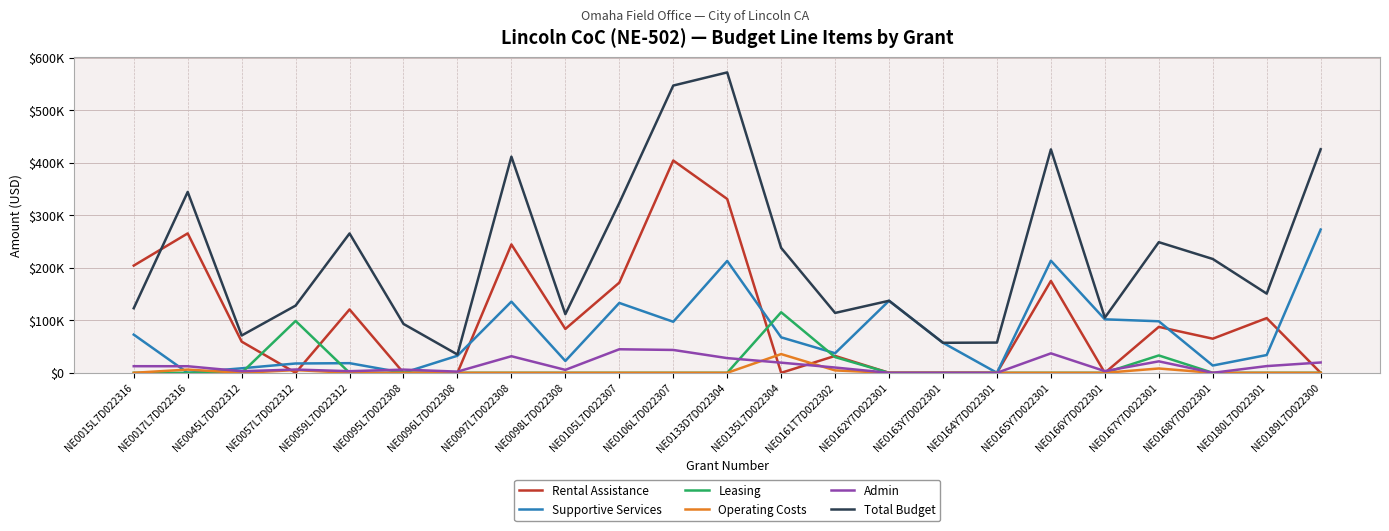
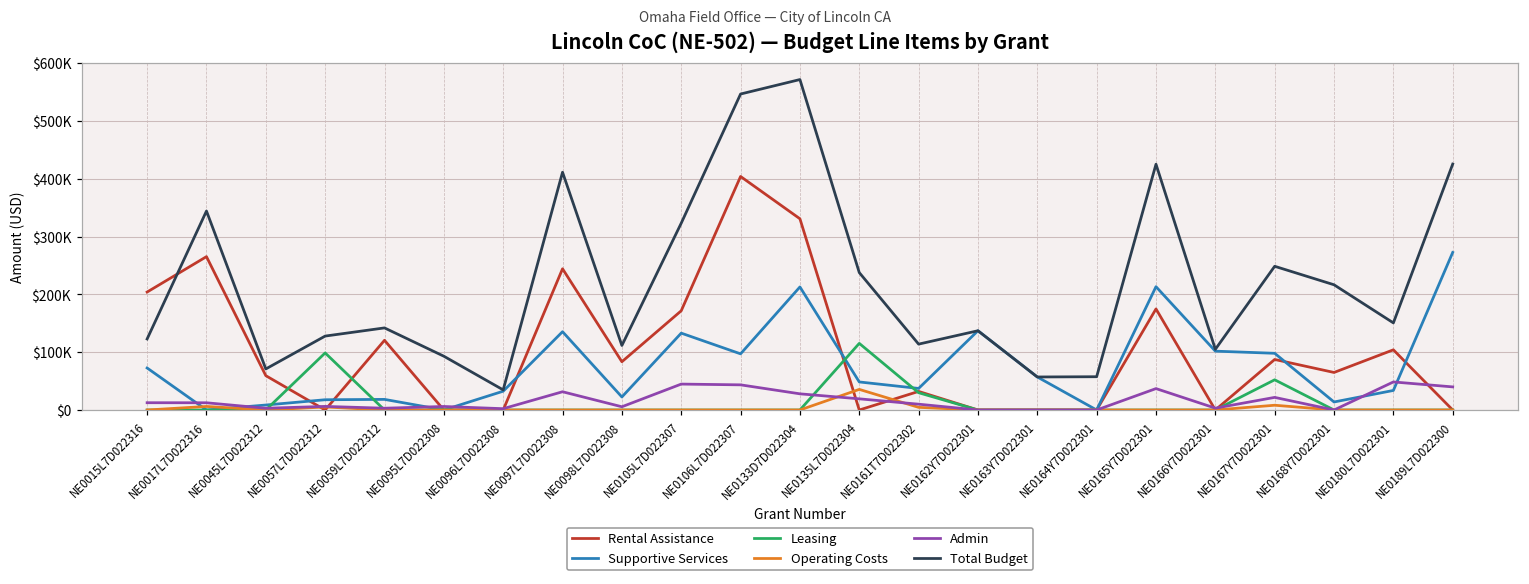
Total Budget, NE0059L7D022312: $270000 -> $140000
Supportive Services, NE0135L7D022304: $70000 -> $50000
Leasing, NE0167Y7D022301: $30000 -> $50000
Admin, NE0180L7D022301: $10000 -> $50000
Admin, NE0189L7D022300: $20000 -> $40000
